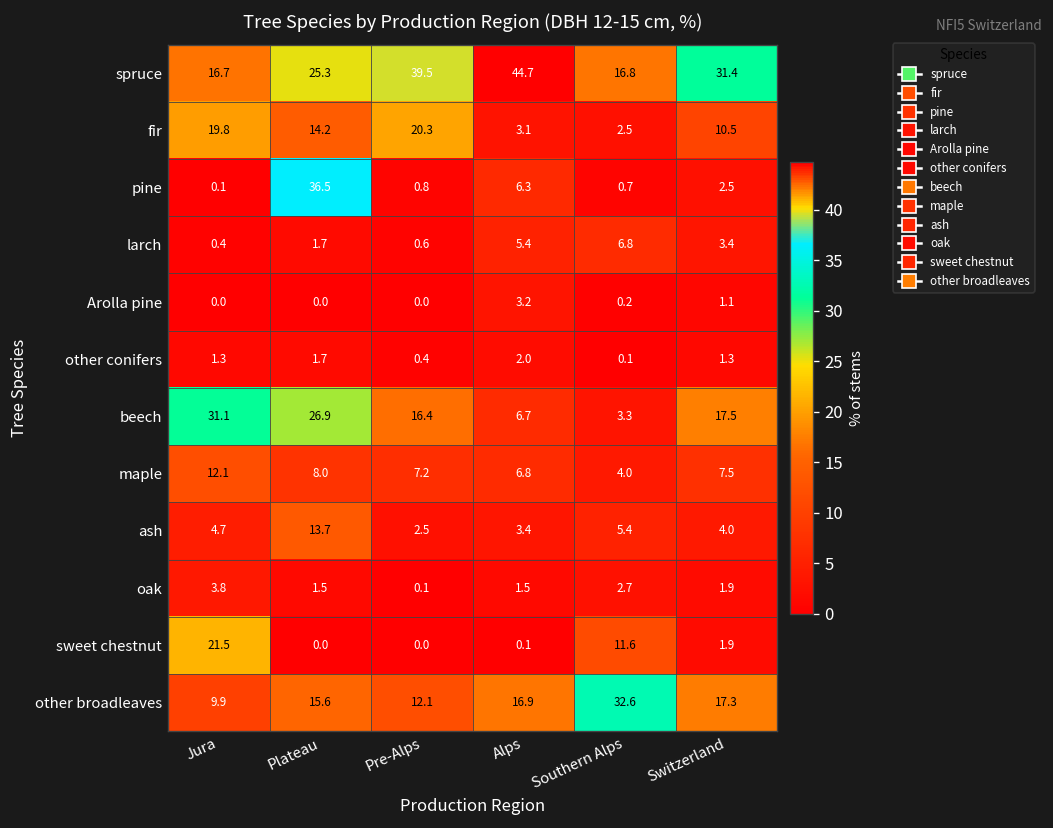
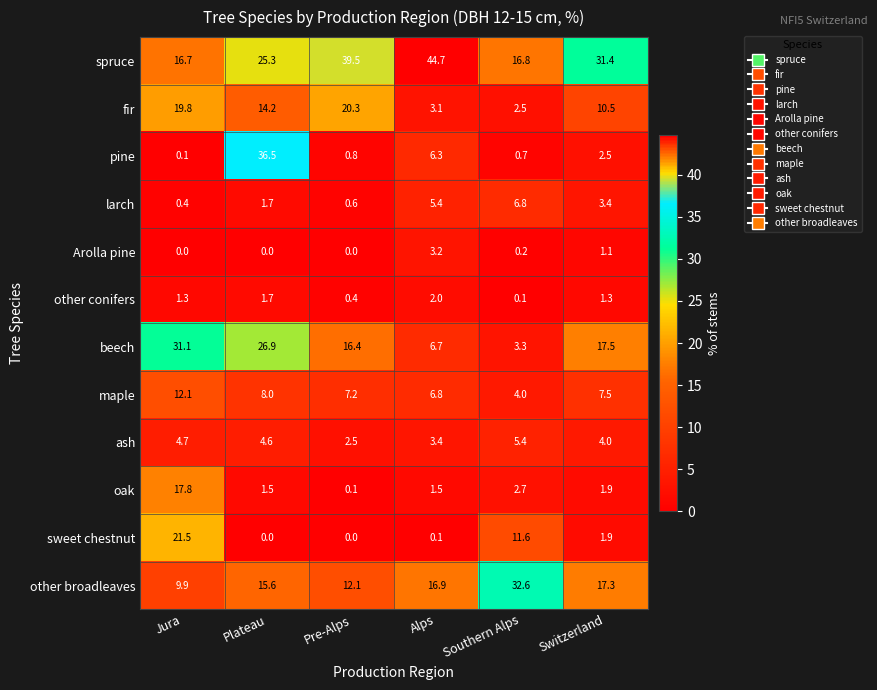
ash, Plateau: 13.7 -> 4.6
oak, Jura: 3.8 -> 17.8
